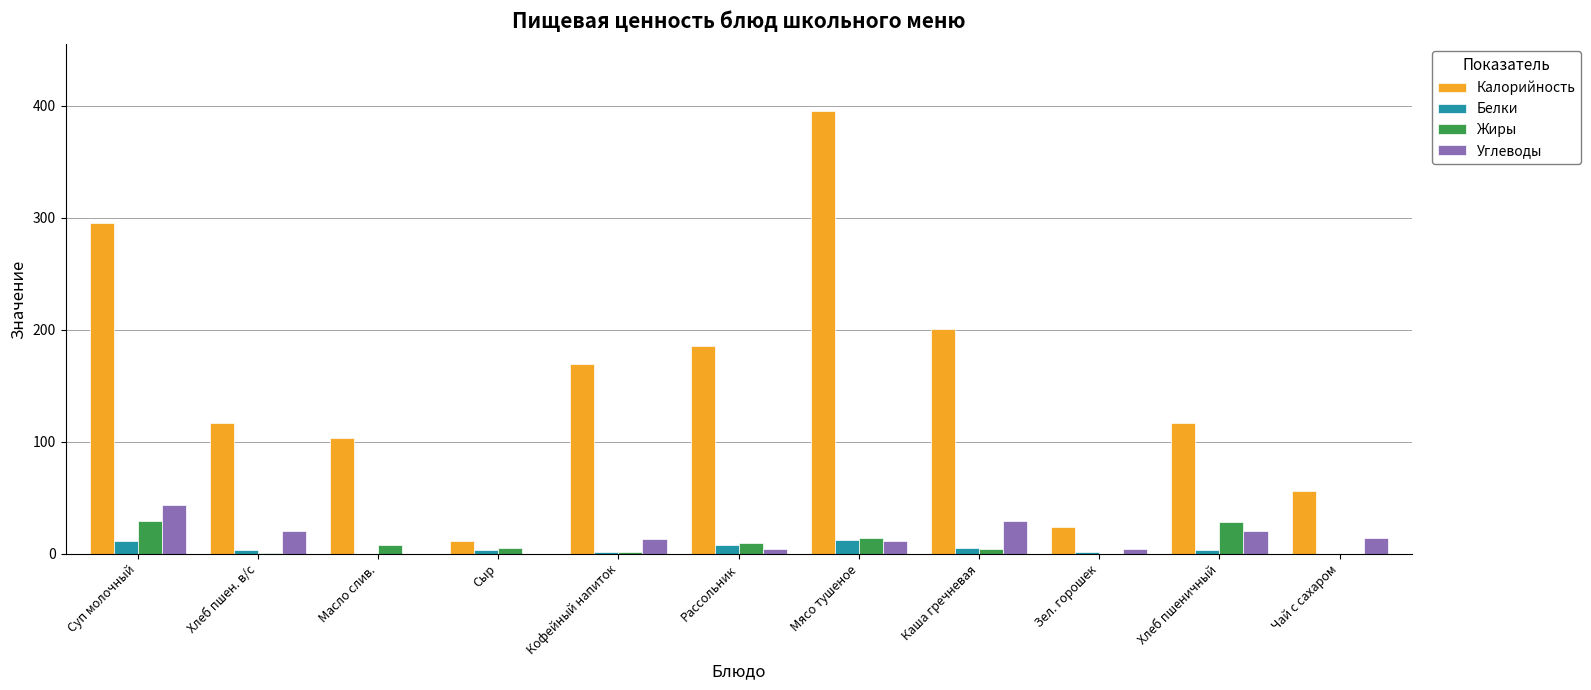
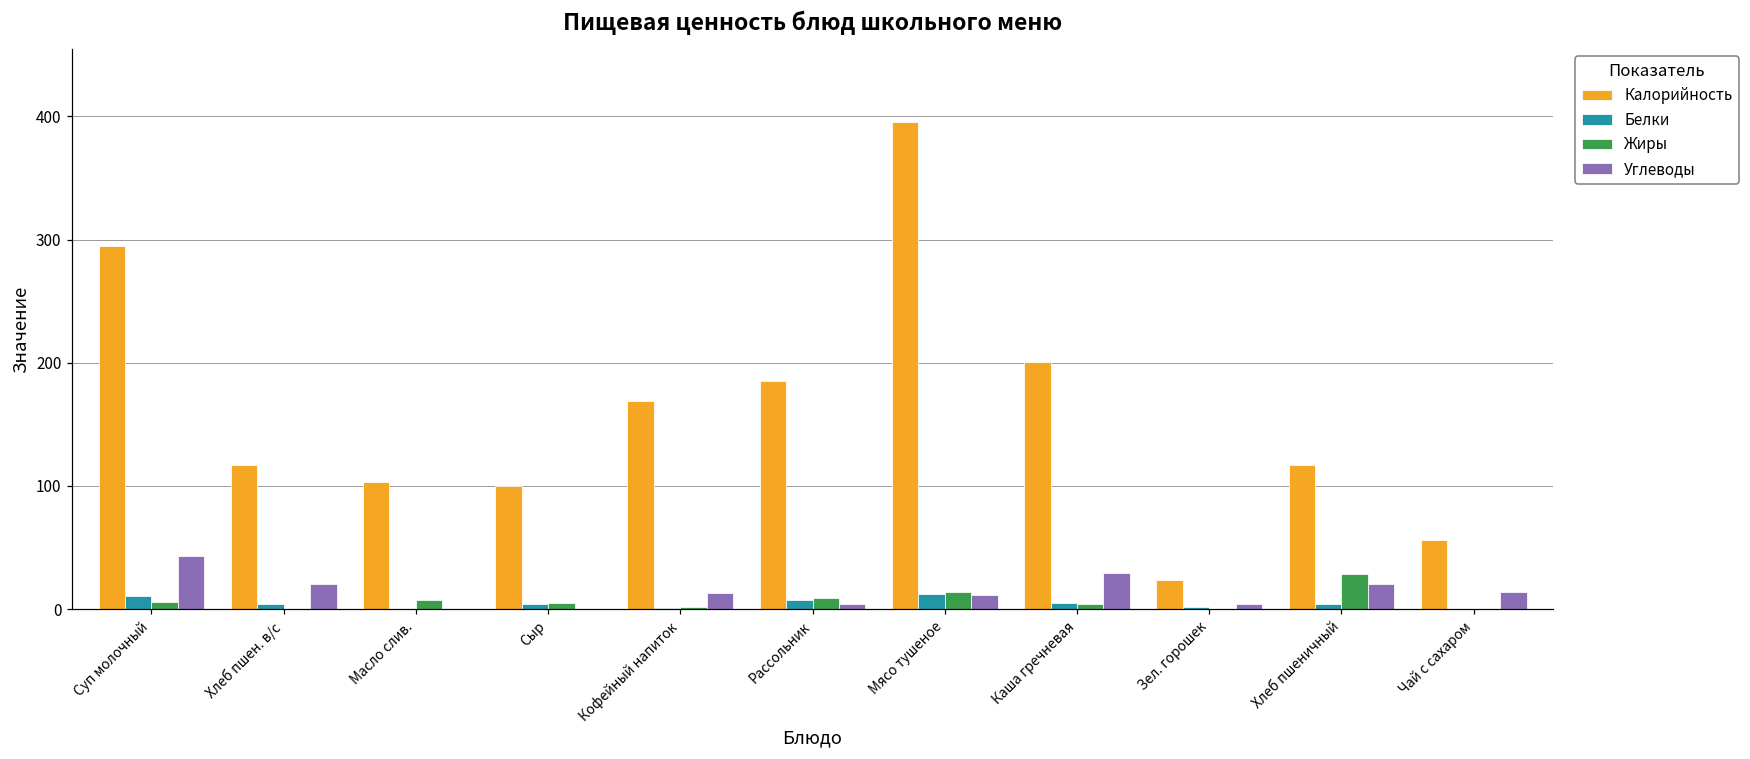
Жиры, Суп молочный: 29 -> 6
Калорийность, Сыр: 11 -> 100
